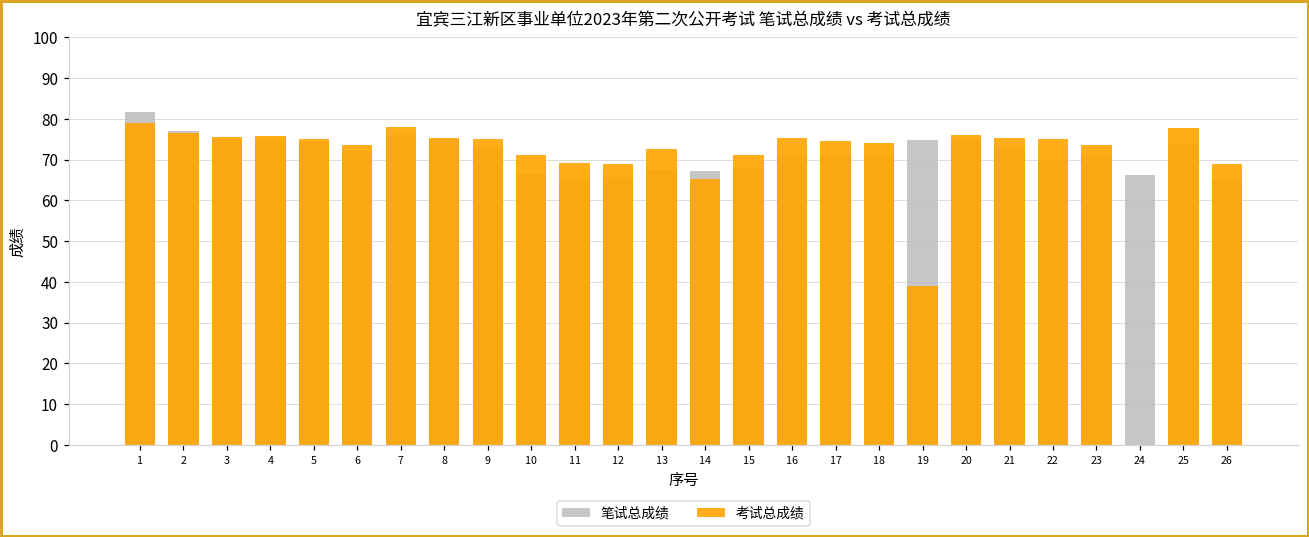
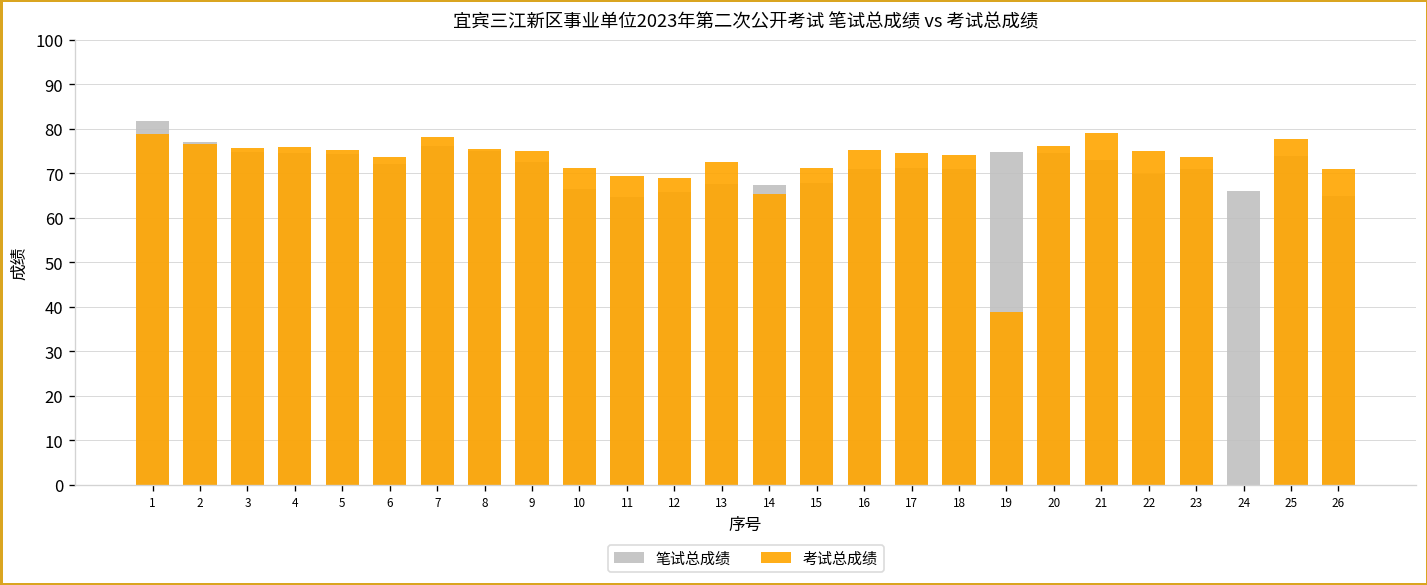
考试总成绩, 21: 75 -> 79
考试总成绩, 26: 69 -> 71
